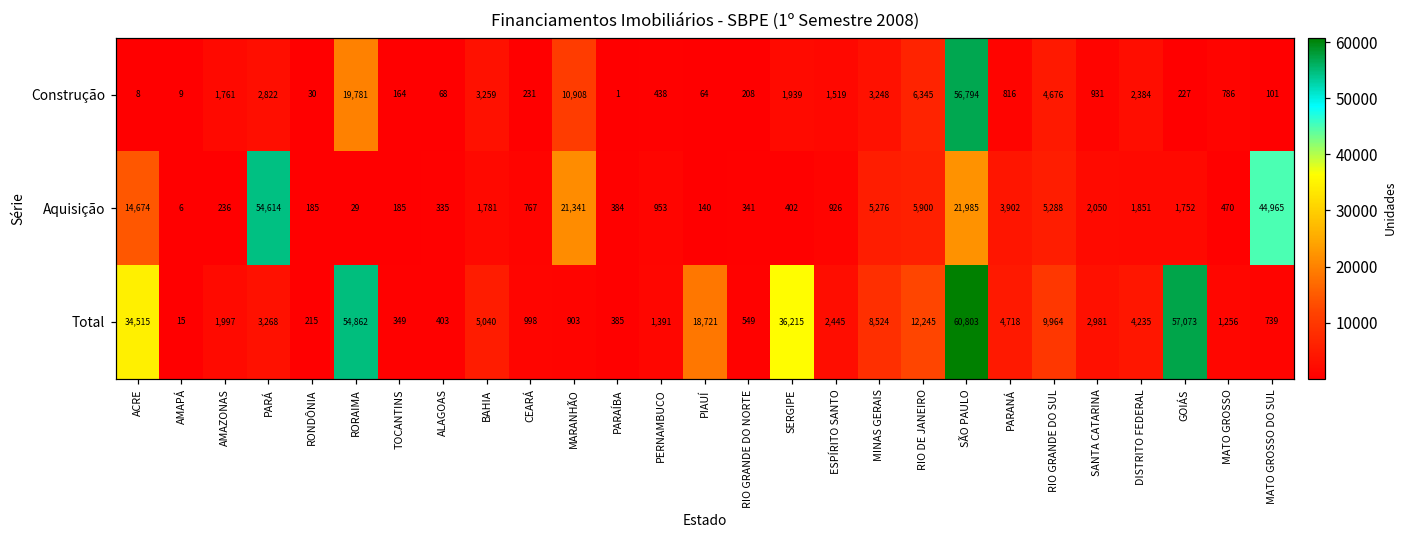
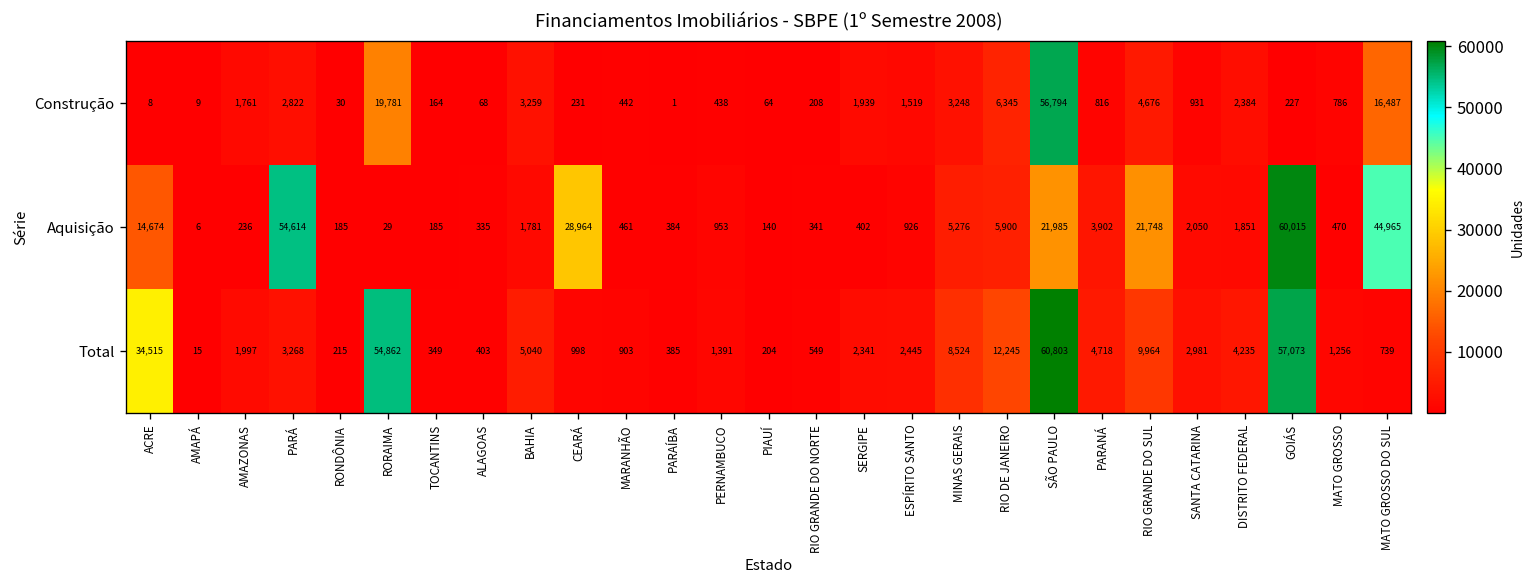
Construção, MARANHÃO: 10,908 -> 442
Construção, MATO GROSSO DO SUL: 101 -> 16,487
Aquisição, CEARÁ: 767 -> 28,964
Aquisição, MARANHÃO: 21,341 -> 461
Aquisição, RIO GRANDE DO SUL: 5,288 -> 21,748
Aquisição, GOIÁS: 1,752 -> 60,015
Total, PIAUÍ: 18,721 -> 204
Total, SERGIPE: 36,215 -> 2,341
